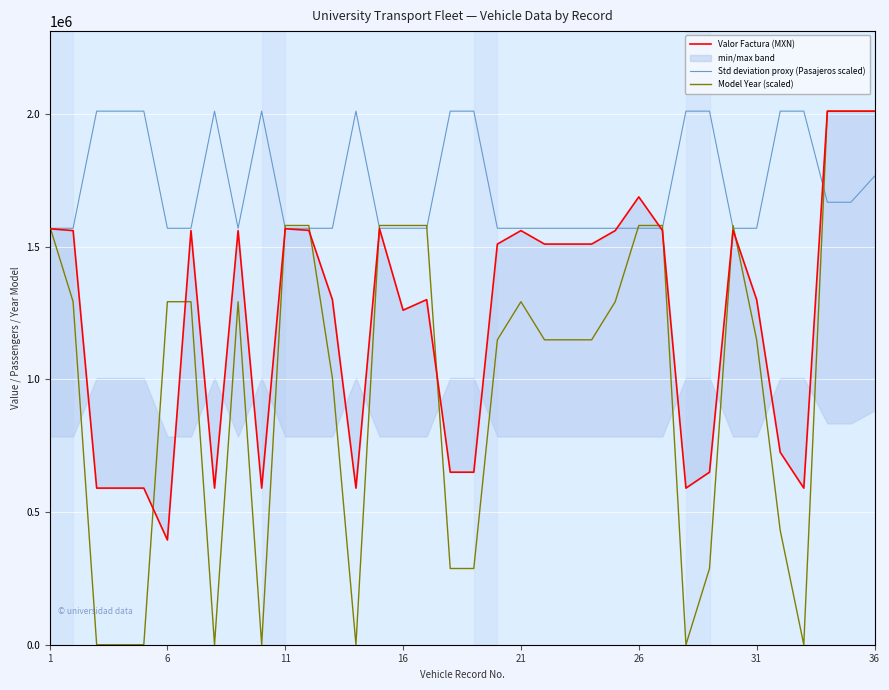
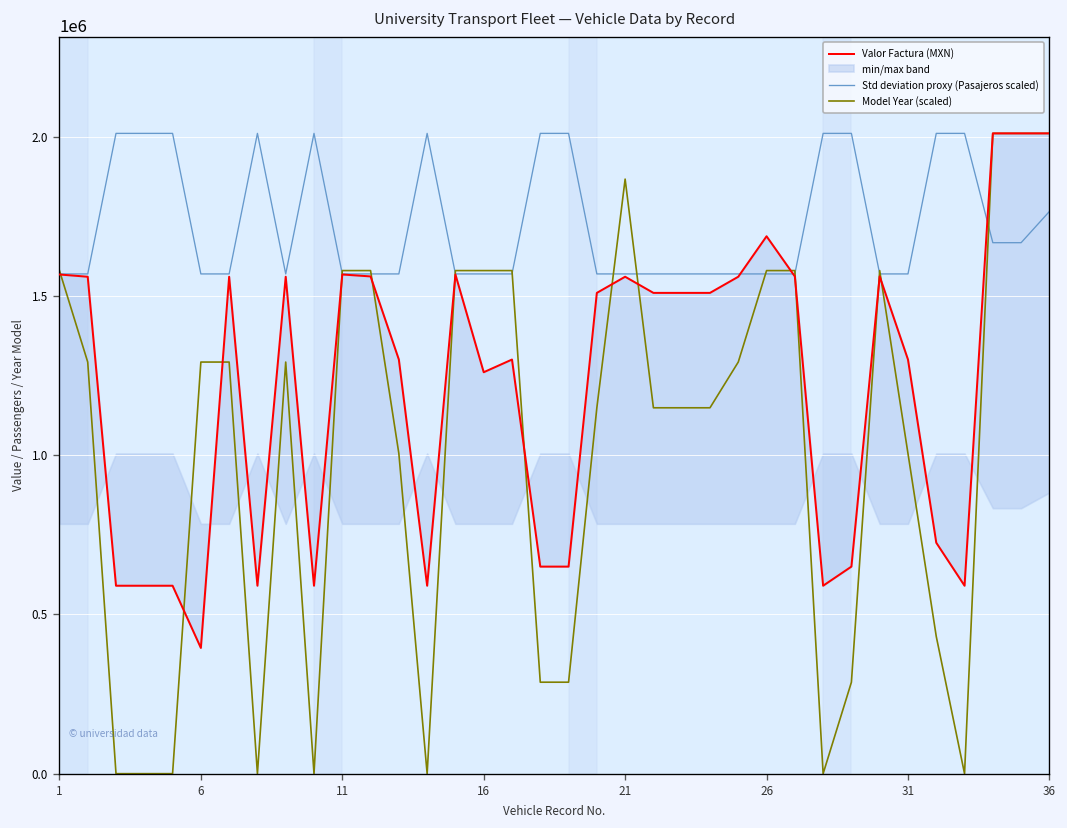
Model Year (scaled), 21: 1290000 -> 1870000
Model Year (scaled), 31: 1150000 -> 1010000
